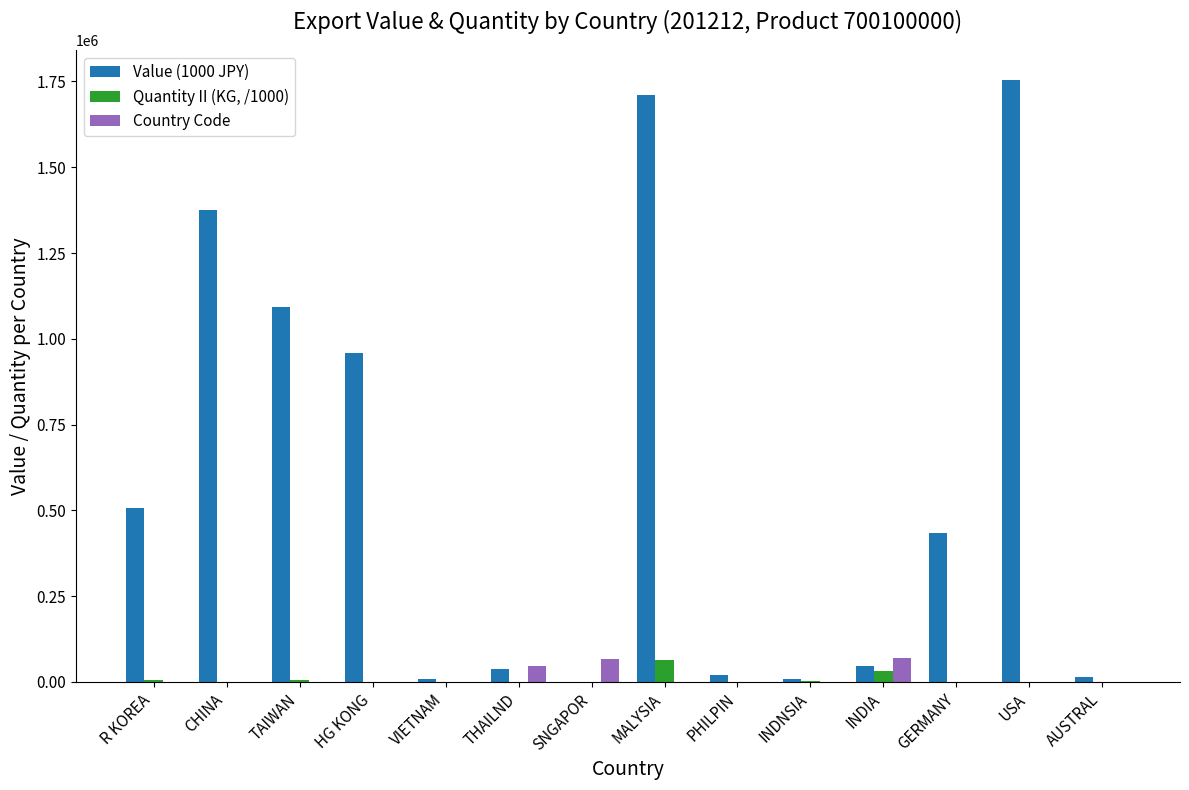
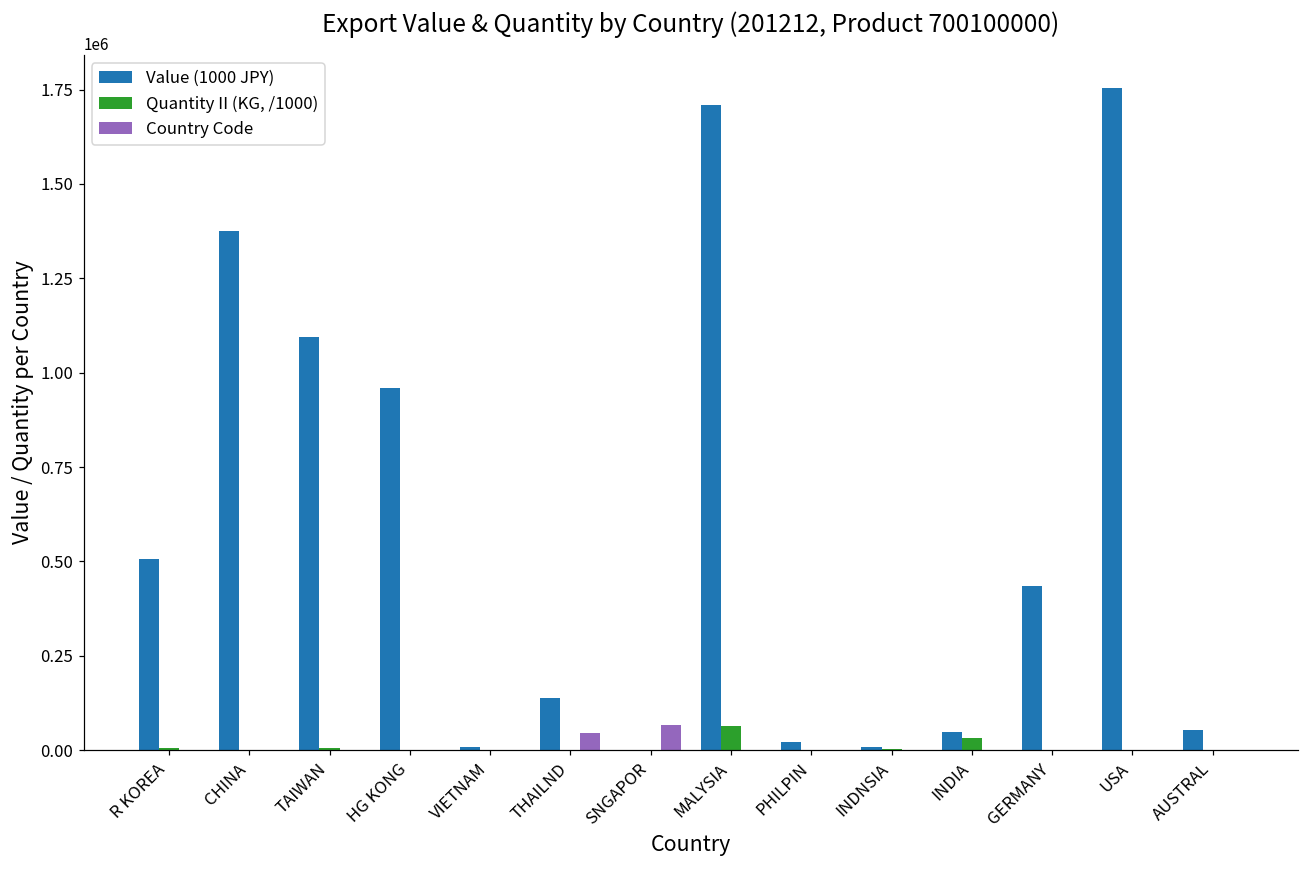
Value (1000 JPY), THAILND: 40000 -> 140000
Country Code, INDIA: 70000 -> 0
Value (1000 JPY), AUSTRAL: 10000 -> 50000
